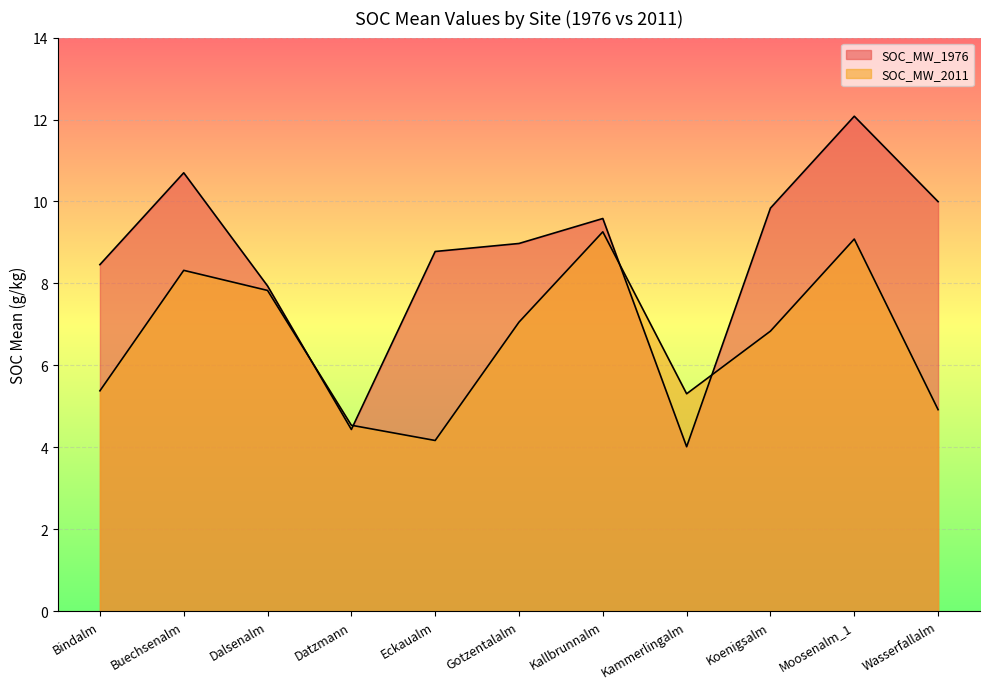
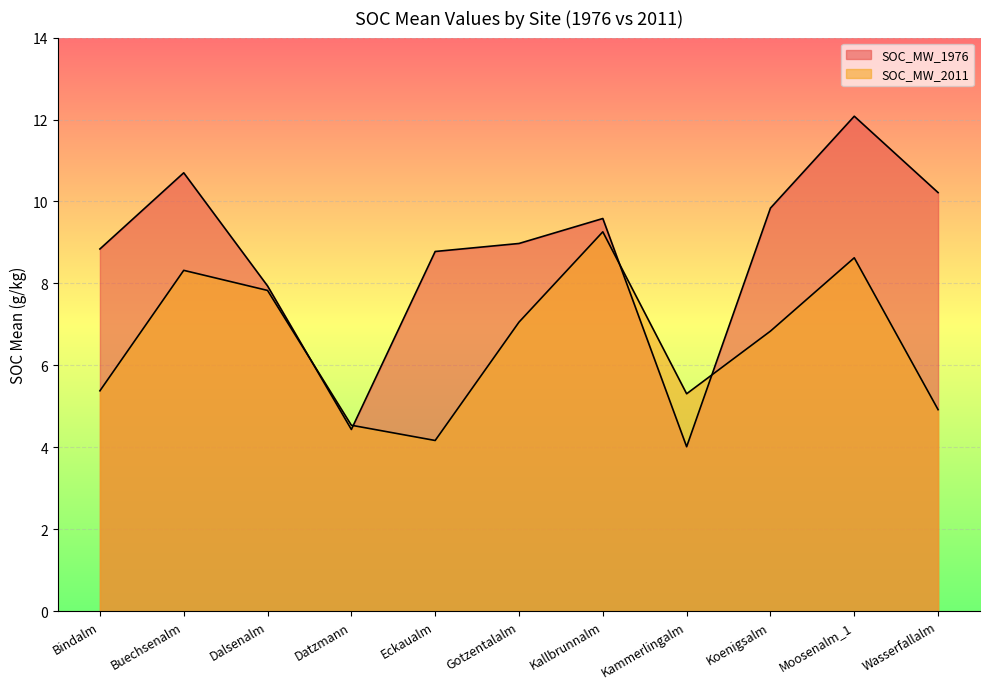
SOC_MW_1976, Bindalm: 8.5 -> 8.8
SOC_MW_2011, Moosenalm_1: 9.1 -> 8.6
SOC_MW_1976, Wasserfallalm: 10.0 -> 10.2
